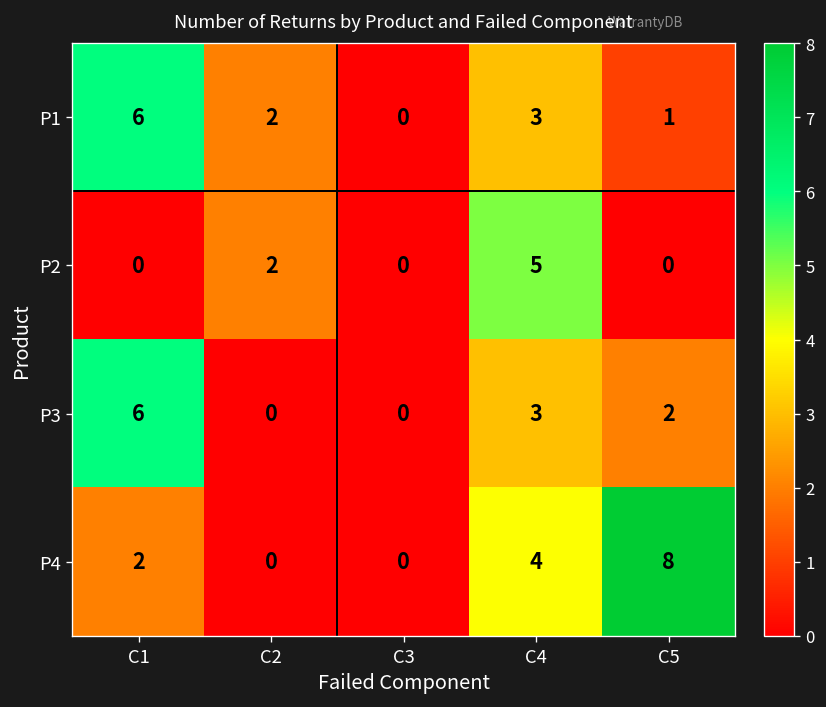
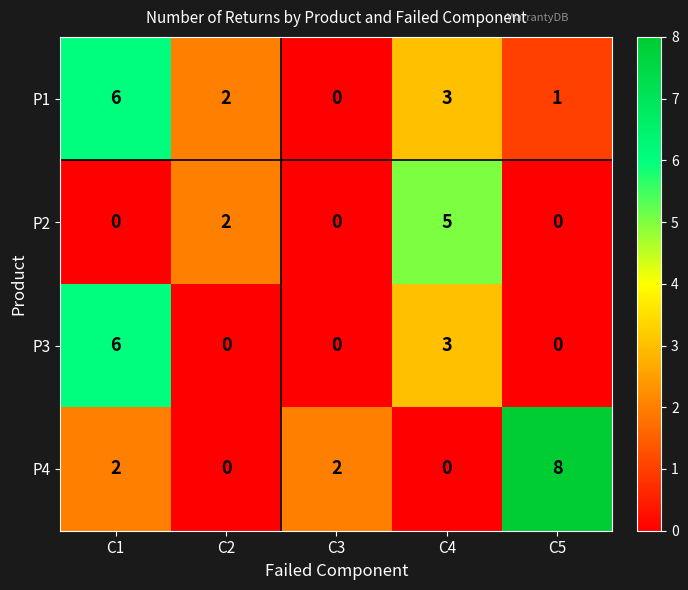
P3, C5: 2 -> 0
P4, C3: 0 -> 2
P4, C4: 4 -> 0
